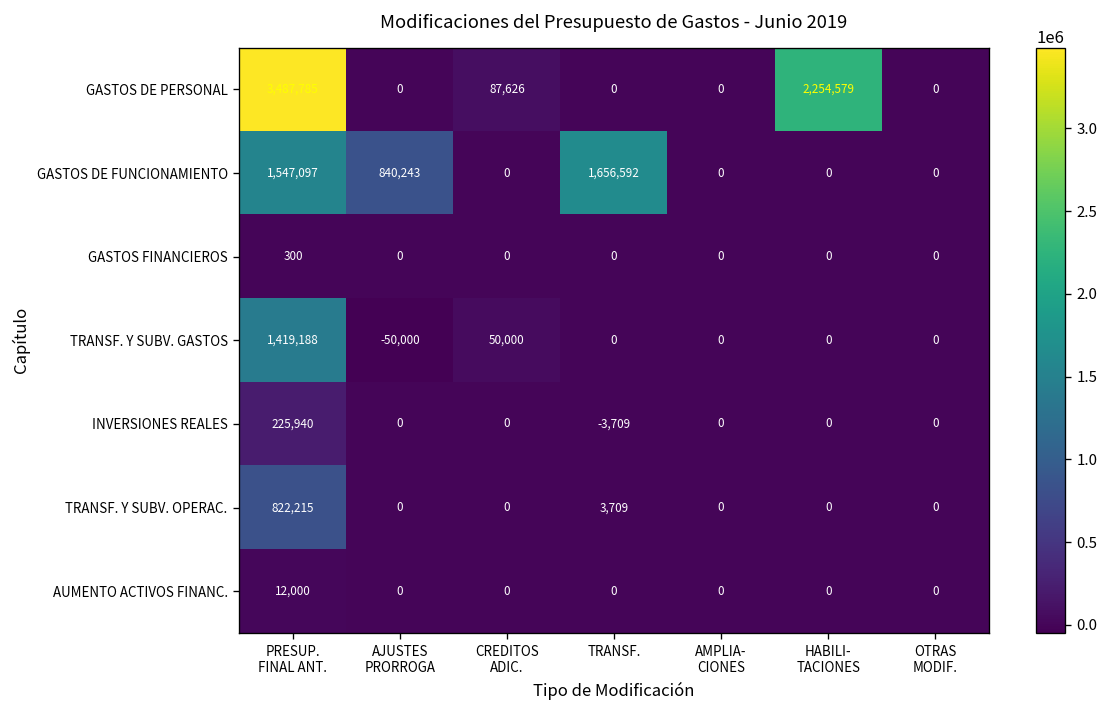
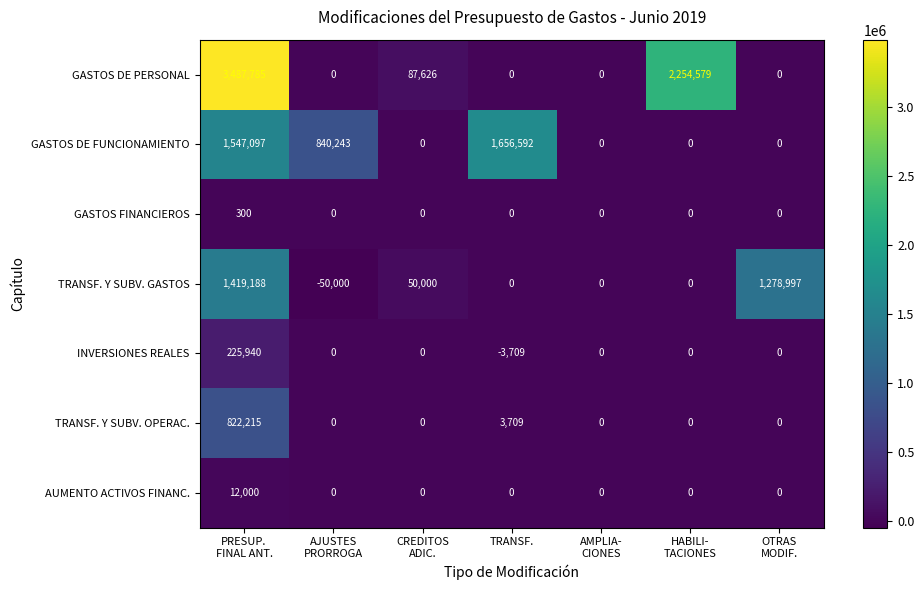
TRANSF. Y SUBV. GASTOS, OTRAS MODIF.: 0 -> 1,278,997
